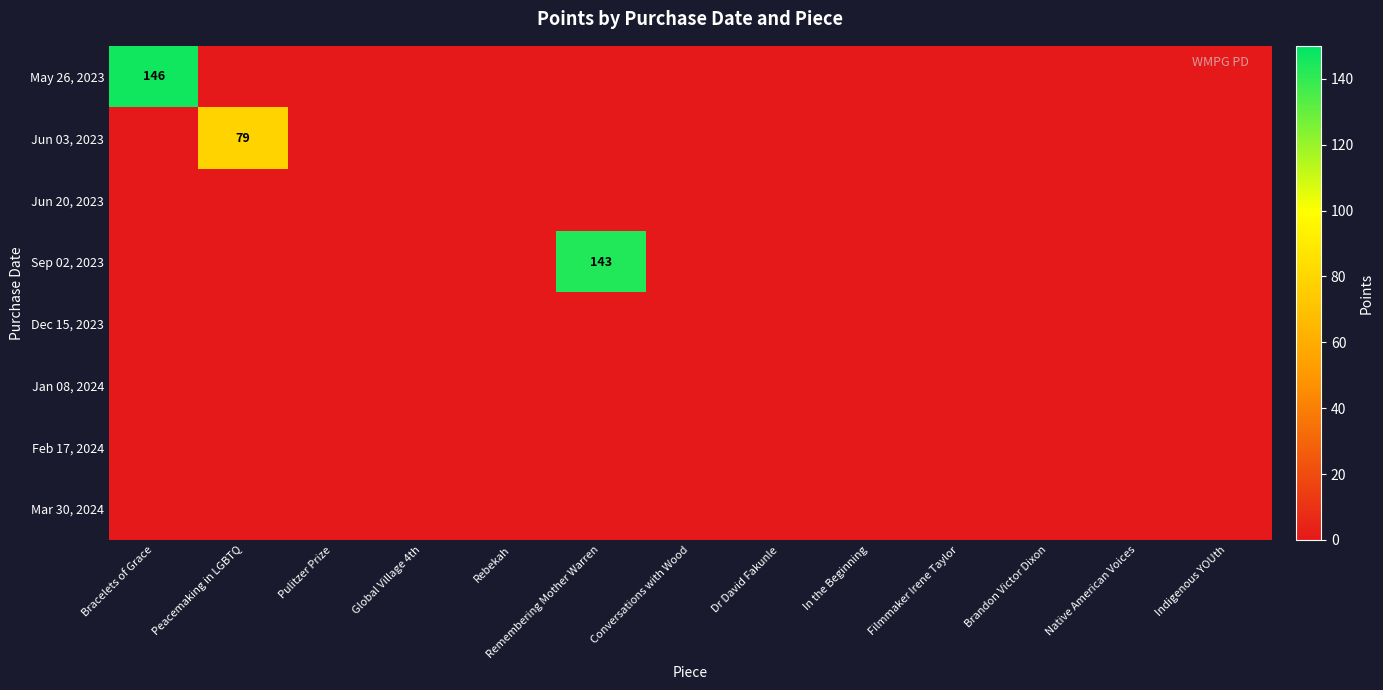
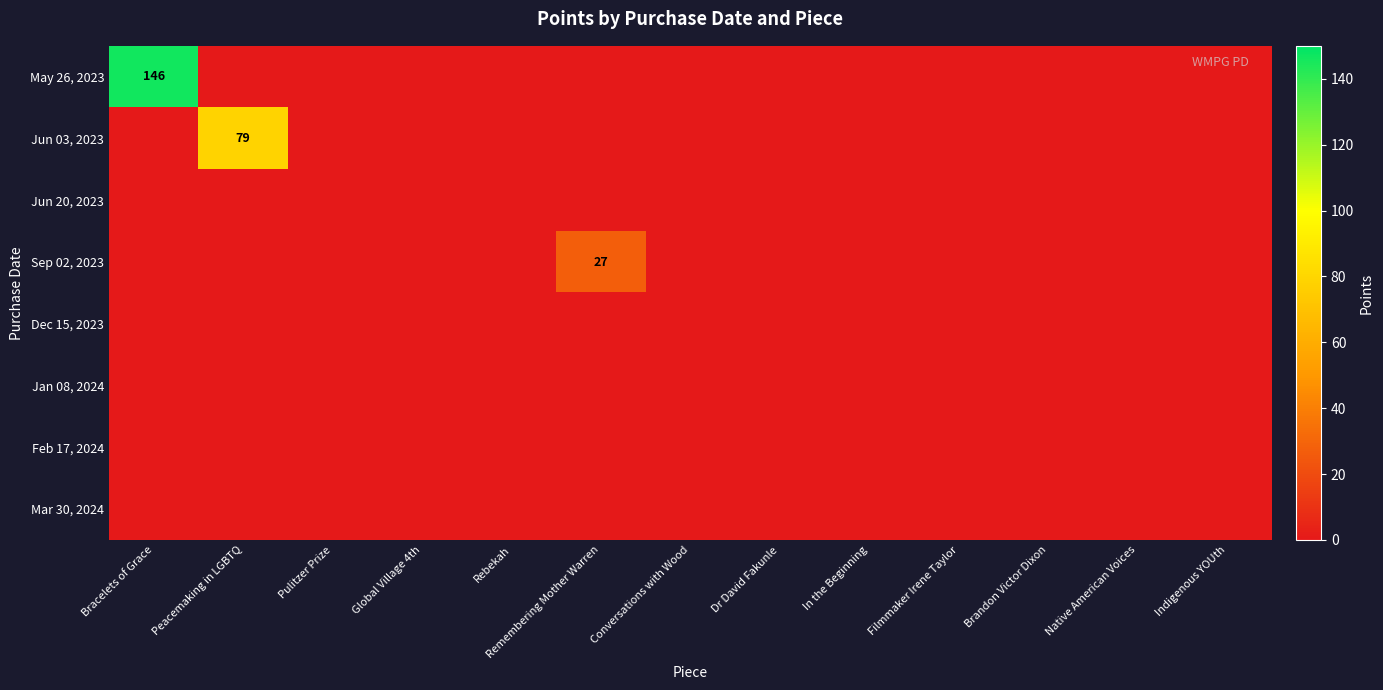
Sep 02, 2023, Remembering Mother Warren: 143 -> 27
